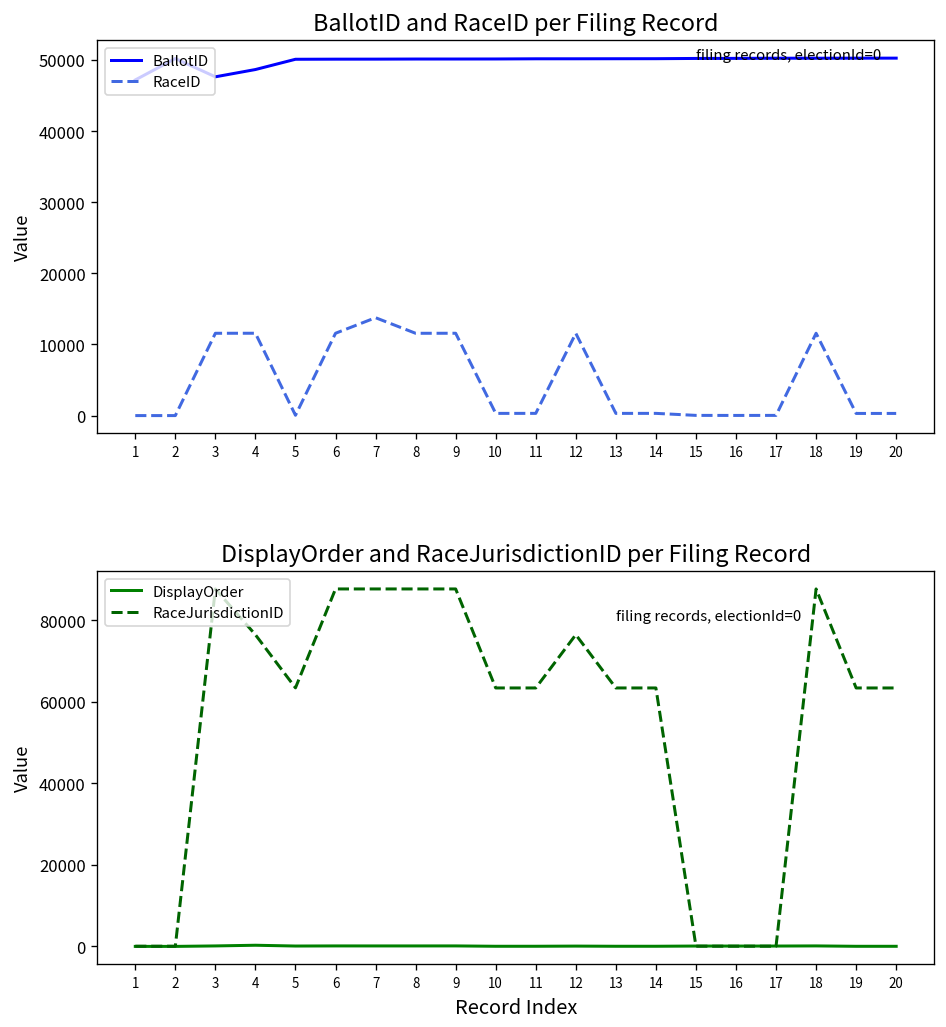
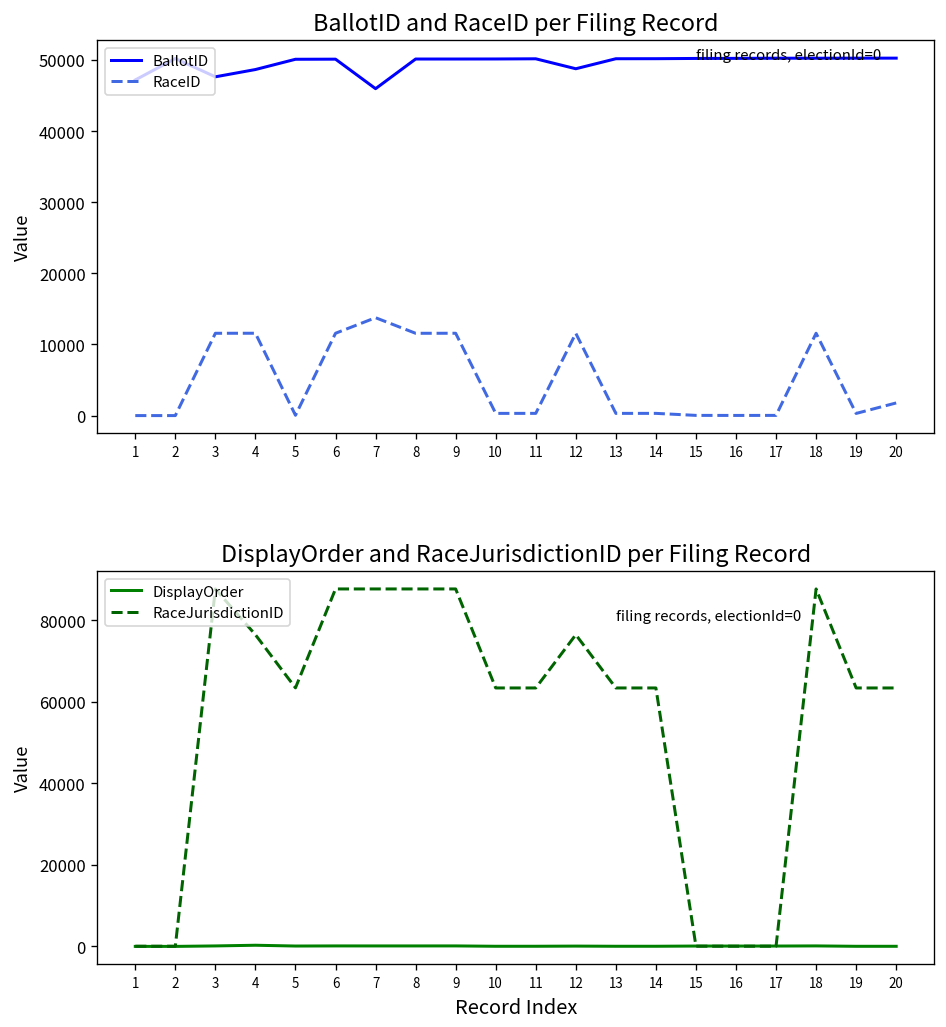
BallotID and RaceID per Filing Record, BallotID, 7: 50000 -> 46000
BallotID and RaceID per Filing Record, BallotID, 12: 50000 -> 49000
BallotID and RaceID per Filing Record, RaceID, 20: 0 -> 2000
